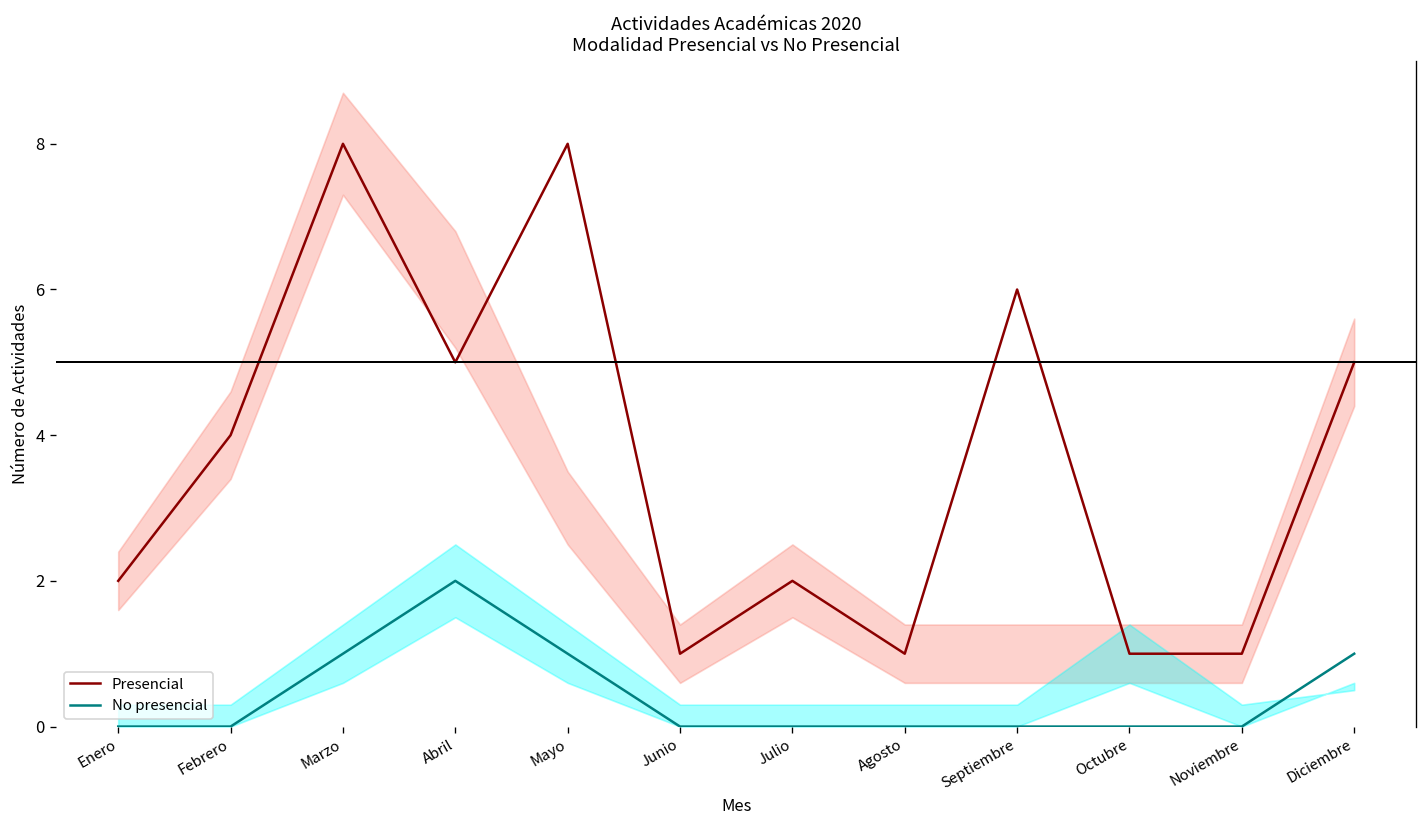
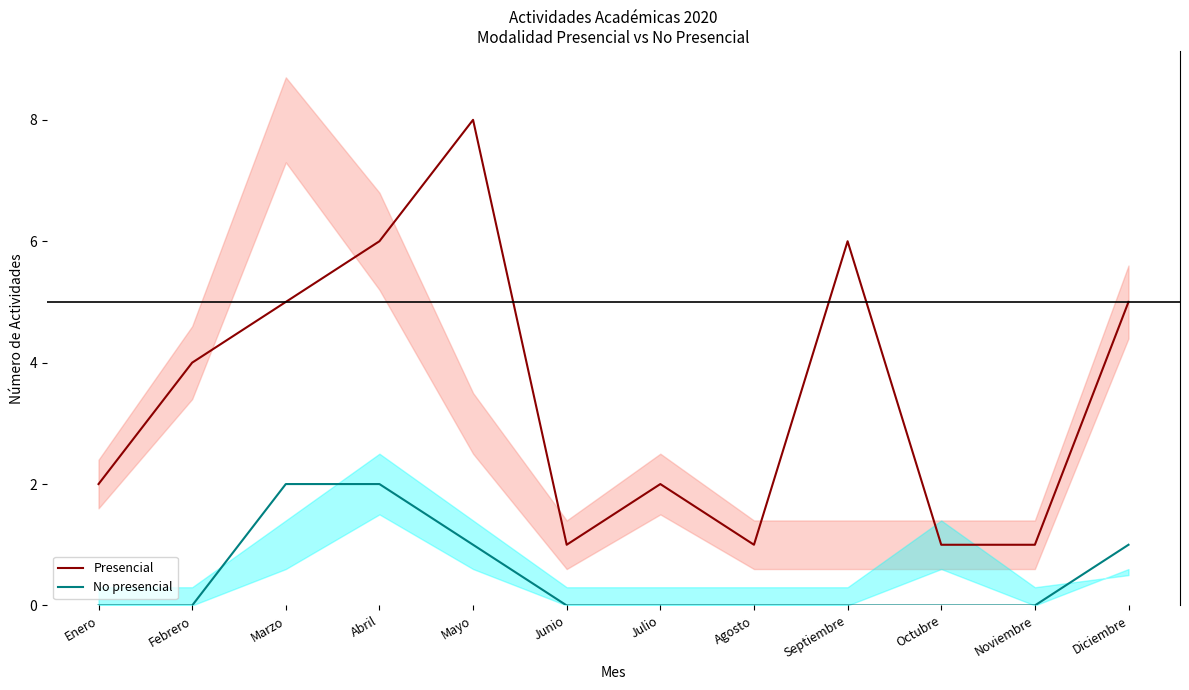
Presencial, Marzo: 8 -> 5
No presencial, Marzo: 1 -> 2
Presencial, Abril: 5 -> 6
